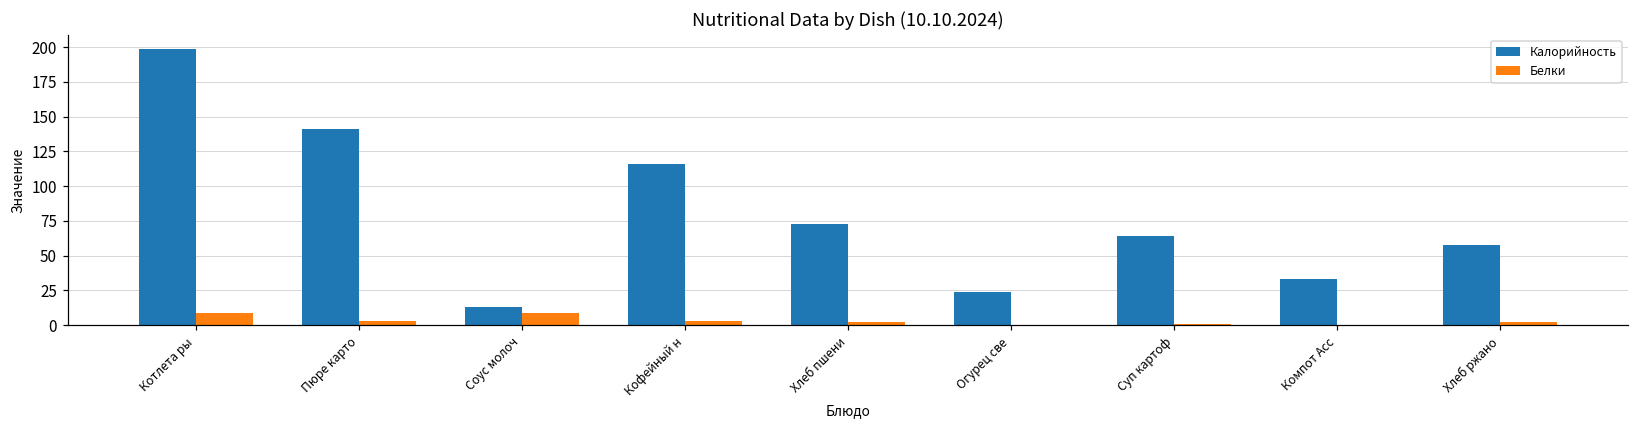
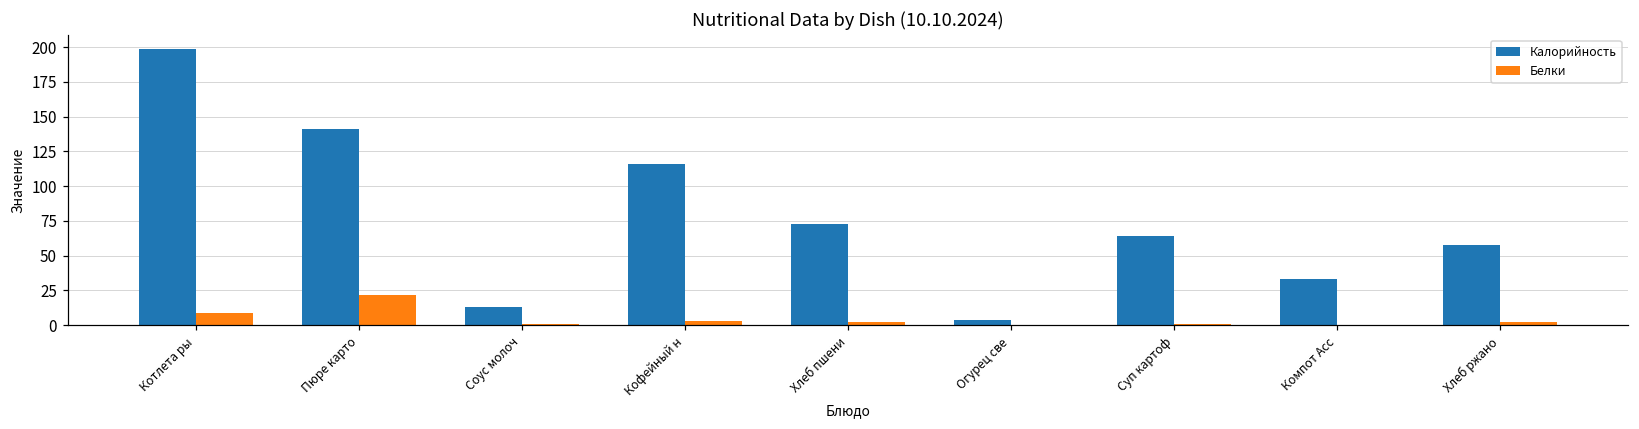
Белки, Пюре карто: 3 -> 22
Белки, Соус молоч: 9 -> 1
Калорийность, Огурец све: 24 -> 4
